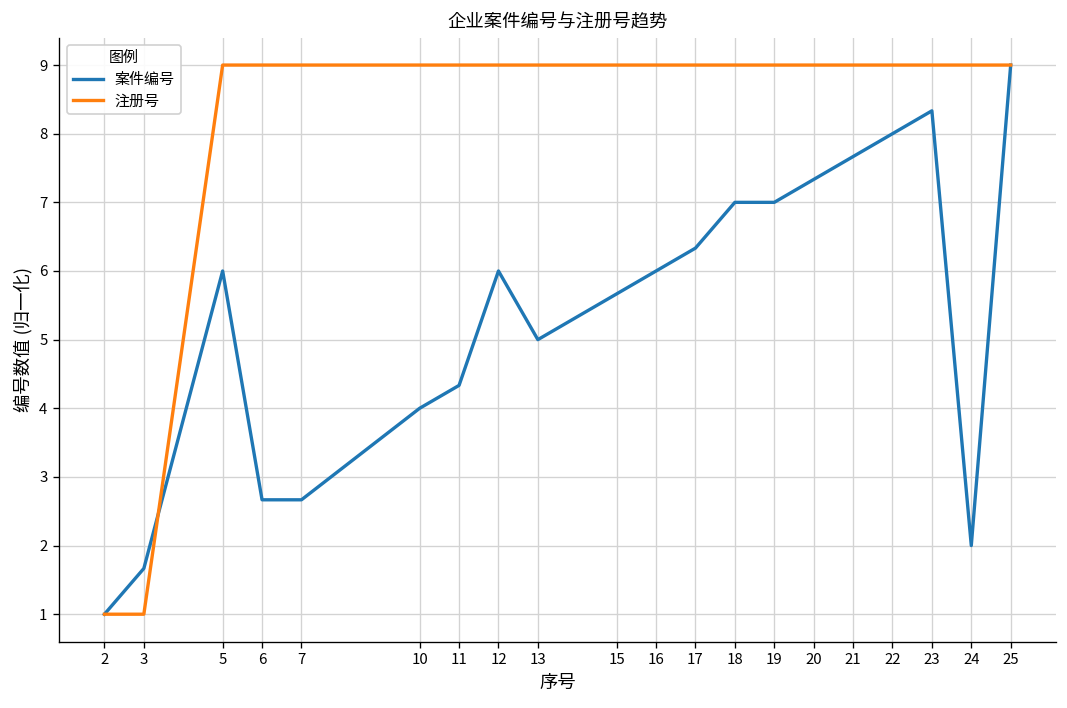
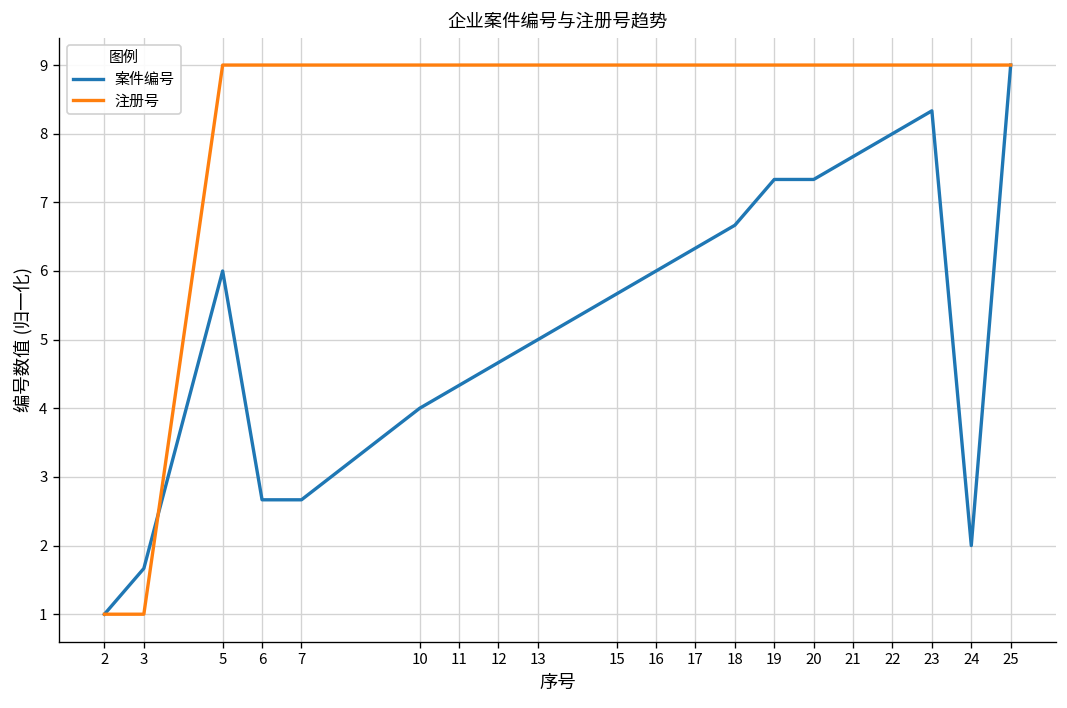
案件编号, 12: 6.0 -> 4.7
案件编号, 18: 7.0 -> 6.7
案件编号, 19: 7.0 -> 7.3
